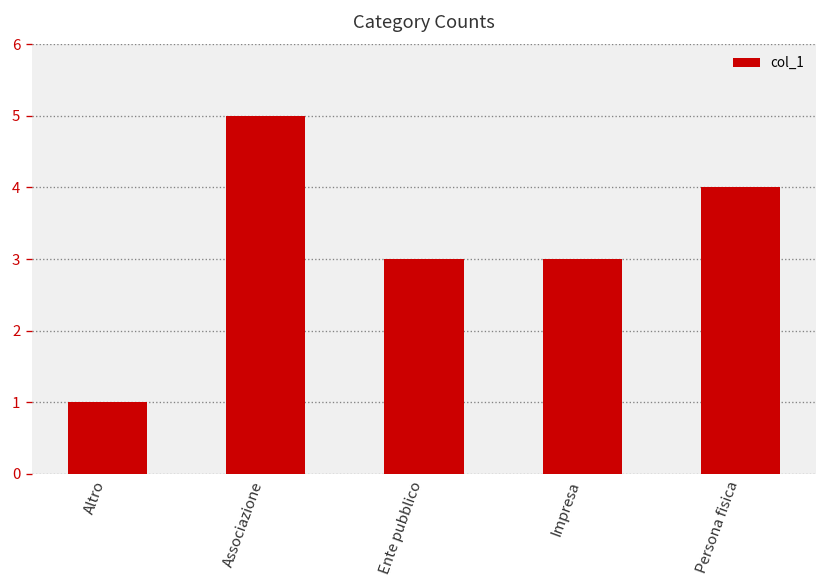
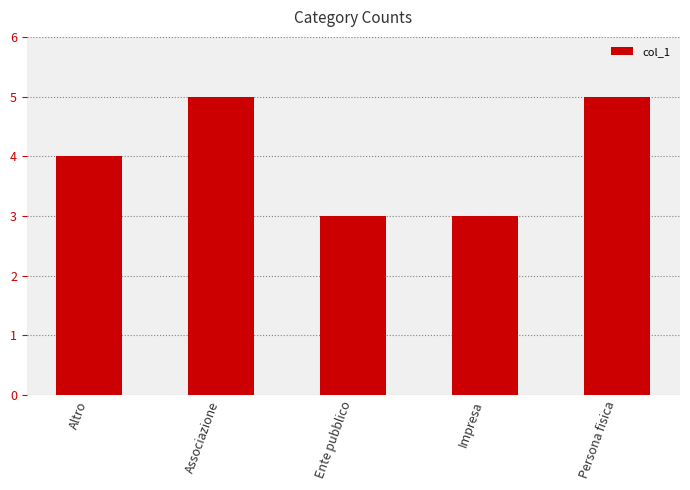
Altro: 1 -> 4
Persona fisica: 4 -> 5
